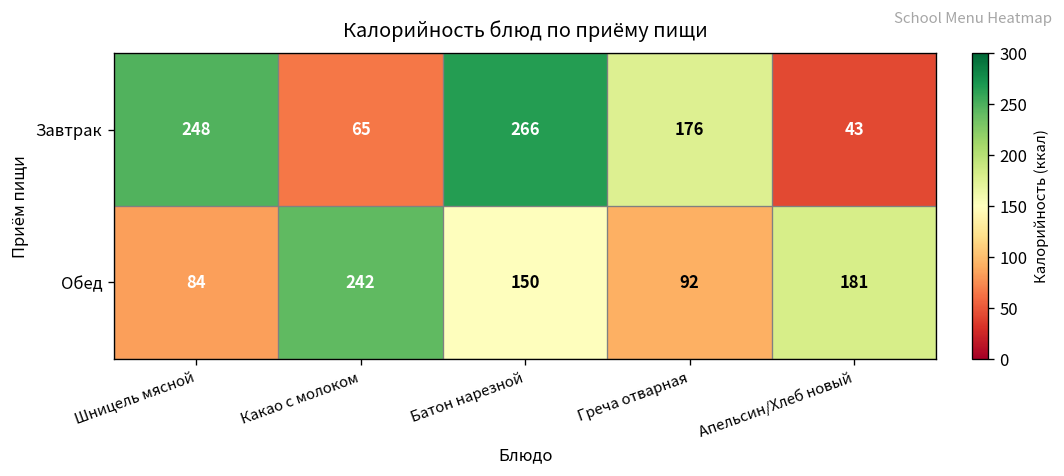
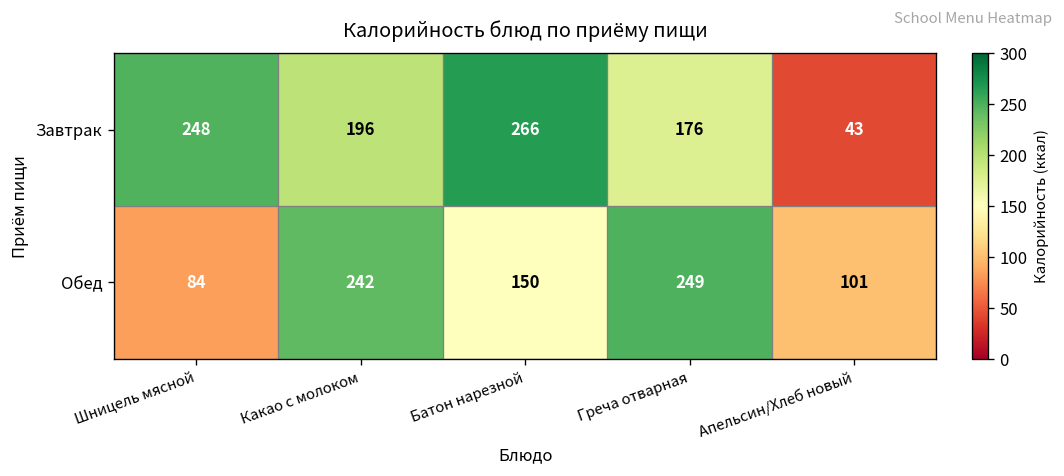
Завтрак, Какао с молоком: 65 -> 196
Обед, Греча отварная: 92 -> 249
Обед, Апельсин/Хлеб новый: 181 -> 101
